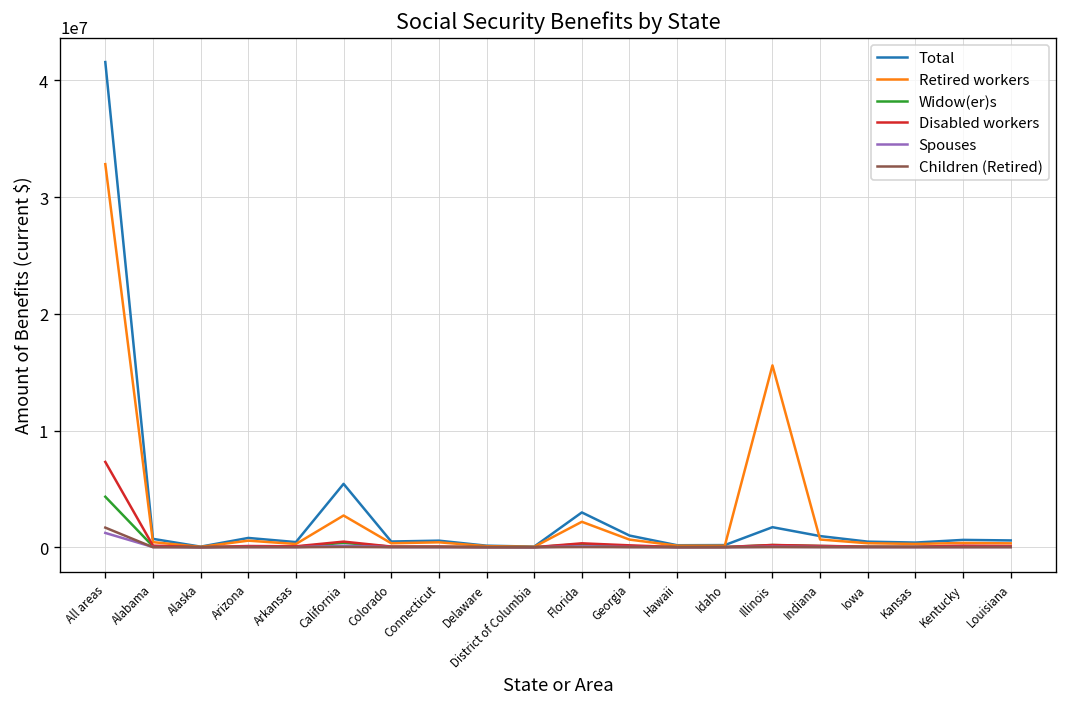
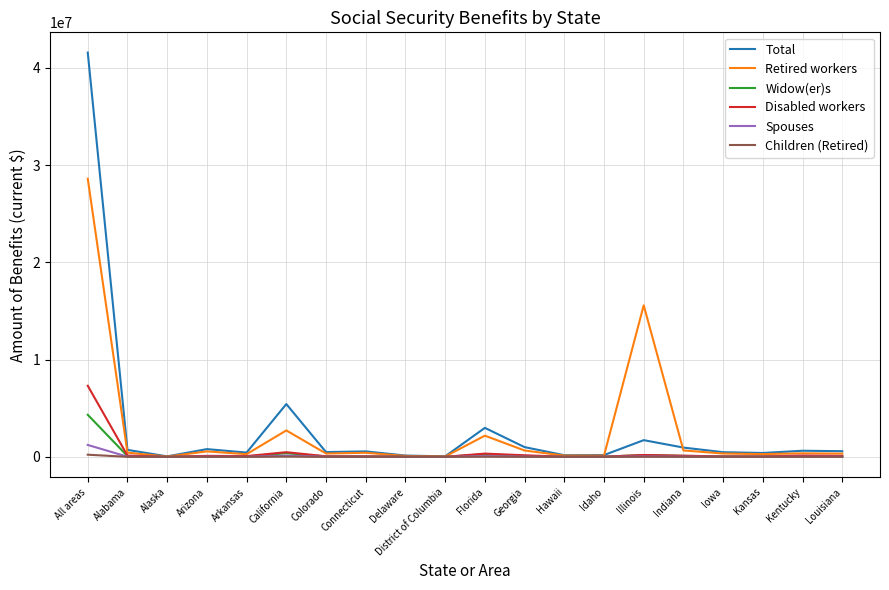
Retired workers, All areas: 33000000 -> 29000000
Children (Retired), All areas: 2000000 -> 0
